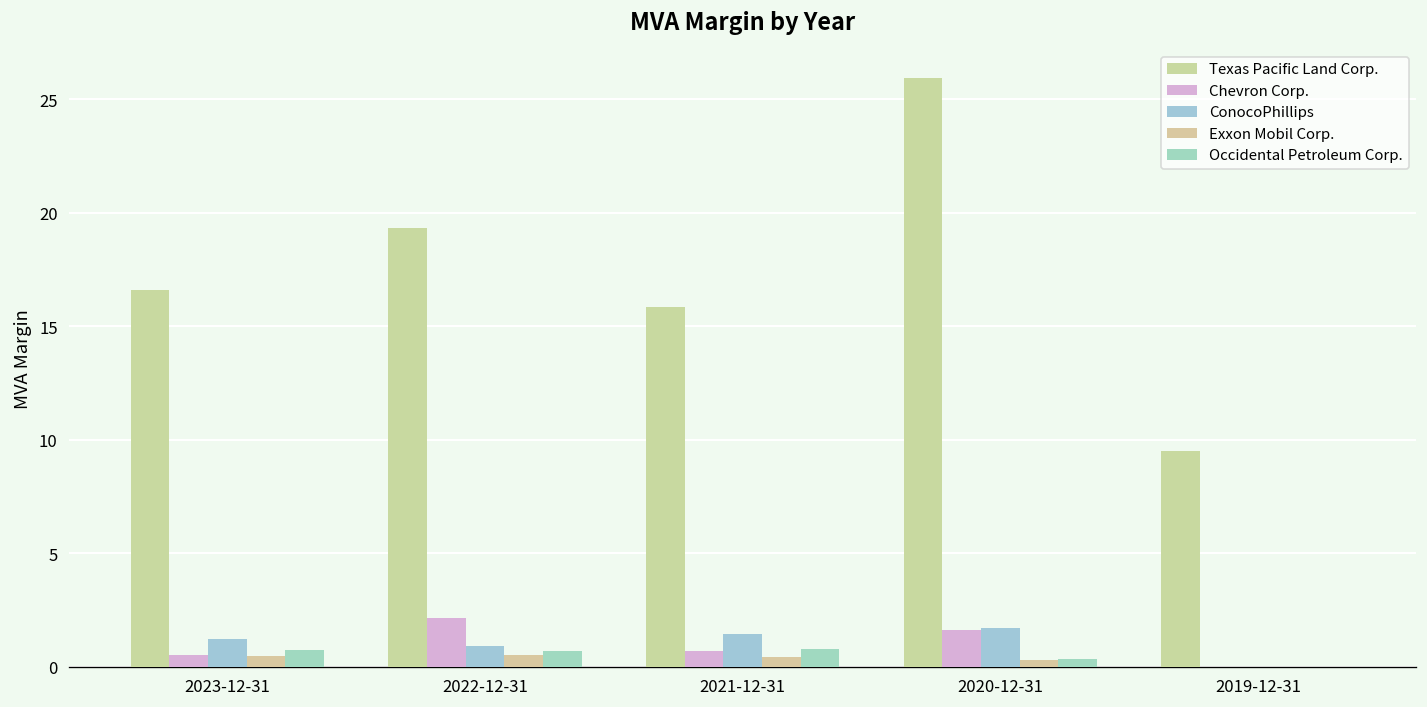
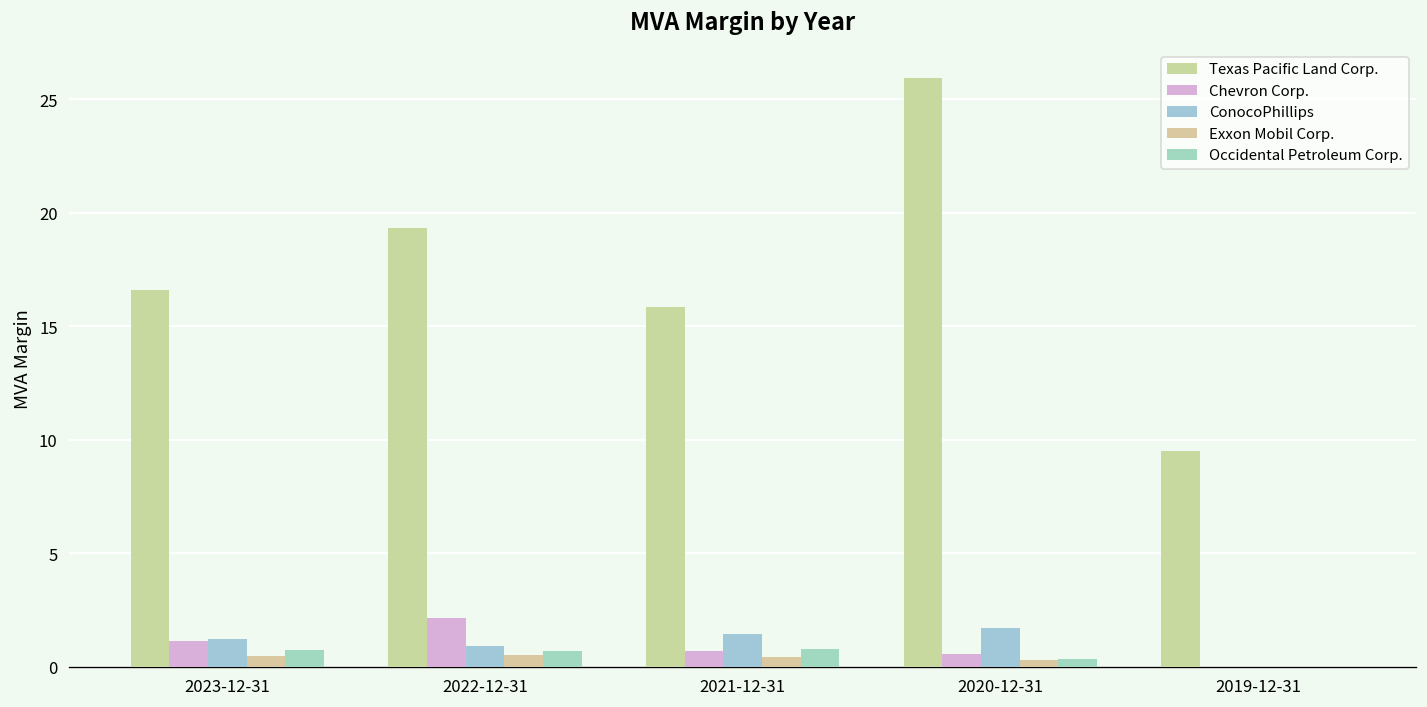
Chevron Corp., 2023-12-31: 0.5 -> 1.1
Chevron Corp., 2020-12-31: 1.6 -> 0.5
